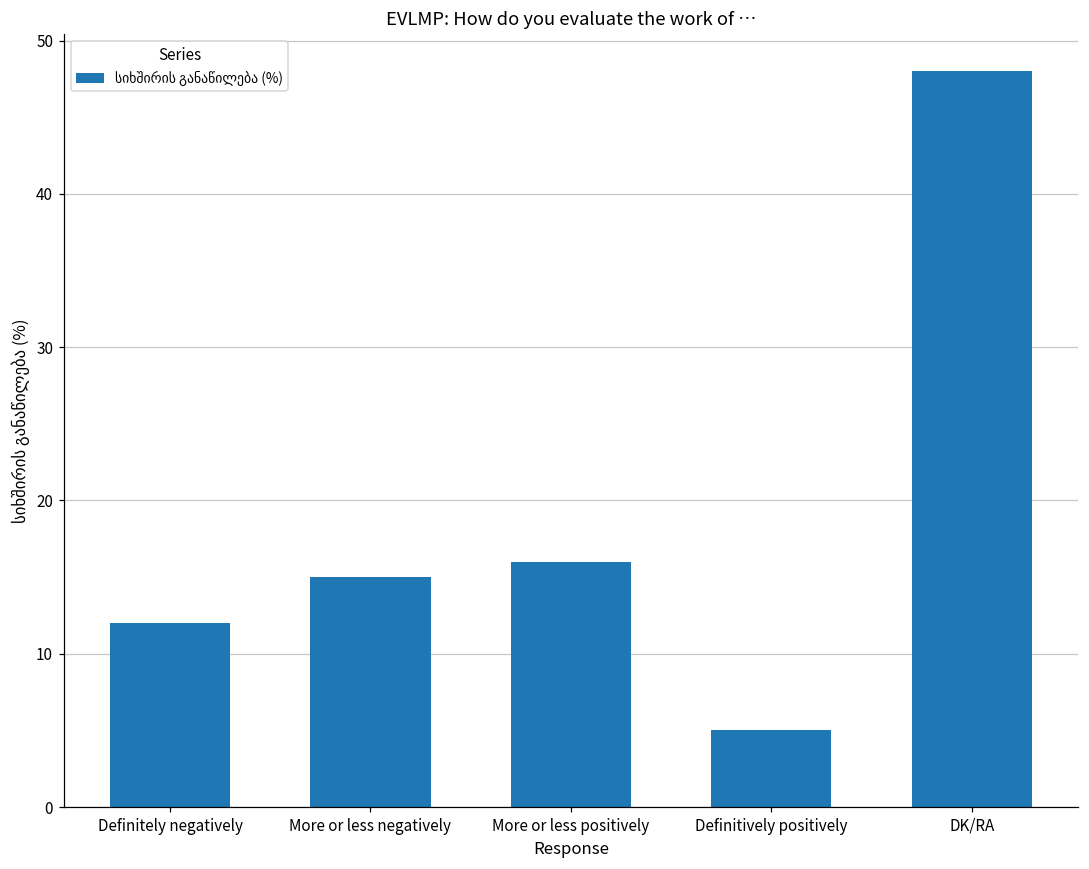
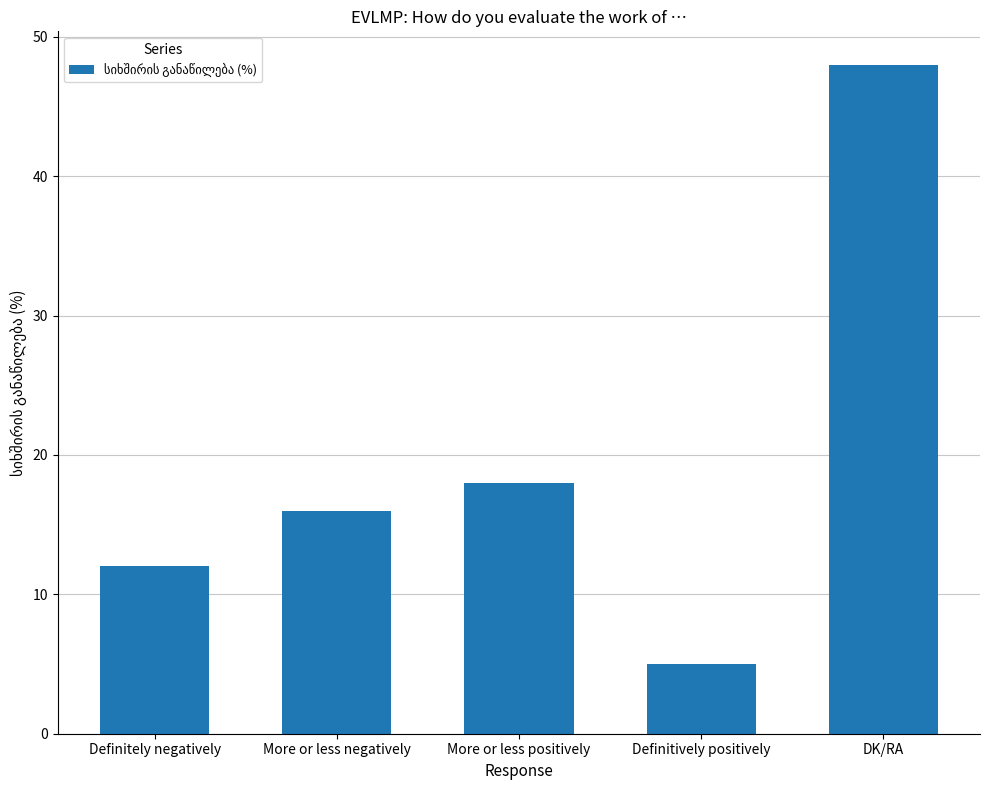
More or less negatively: 15 -> 16
More or less positively: 16 -> 18
